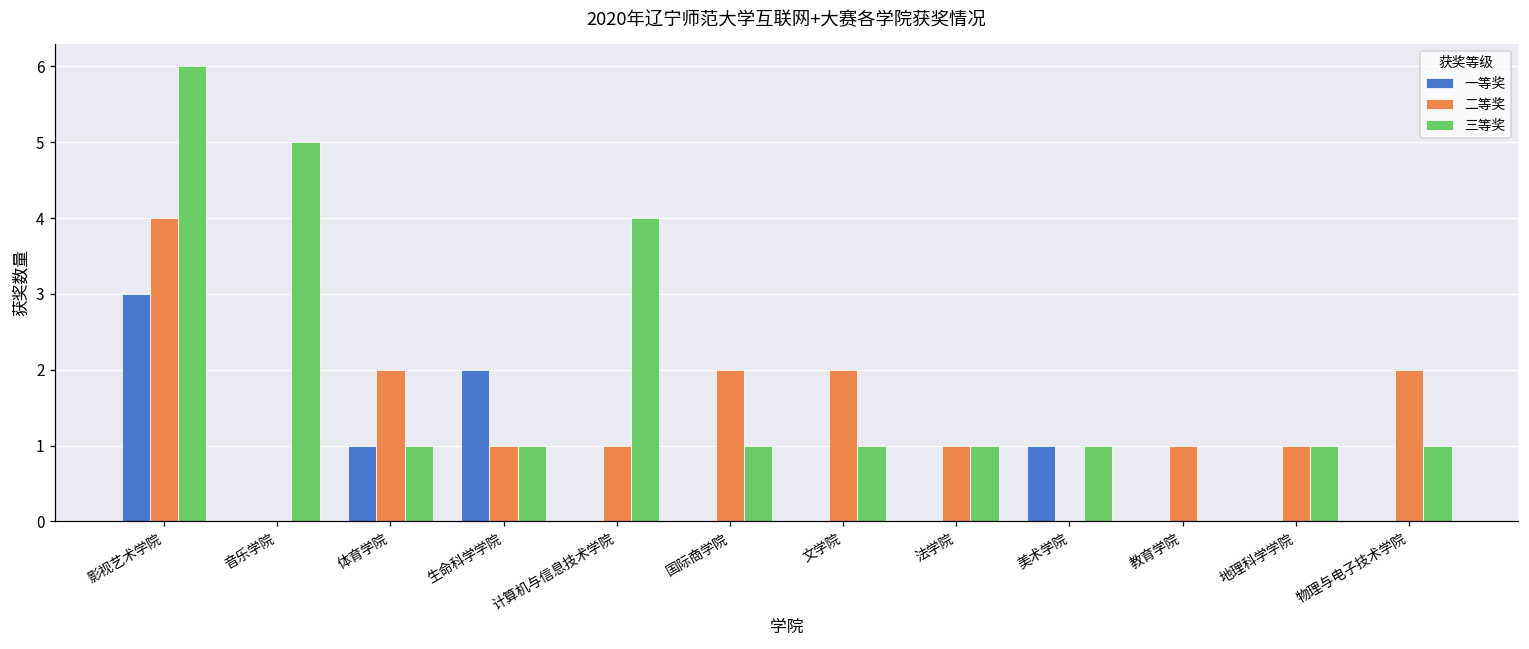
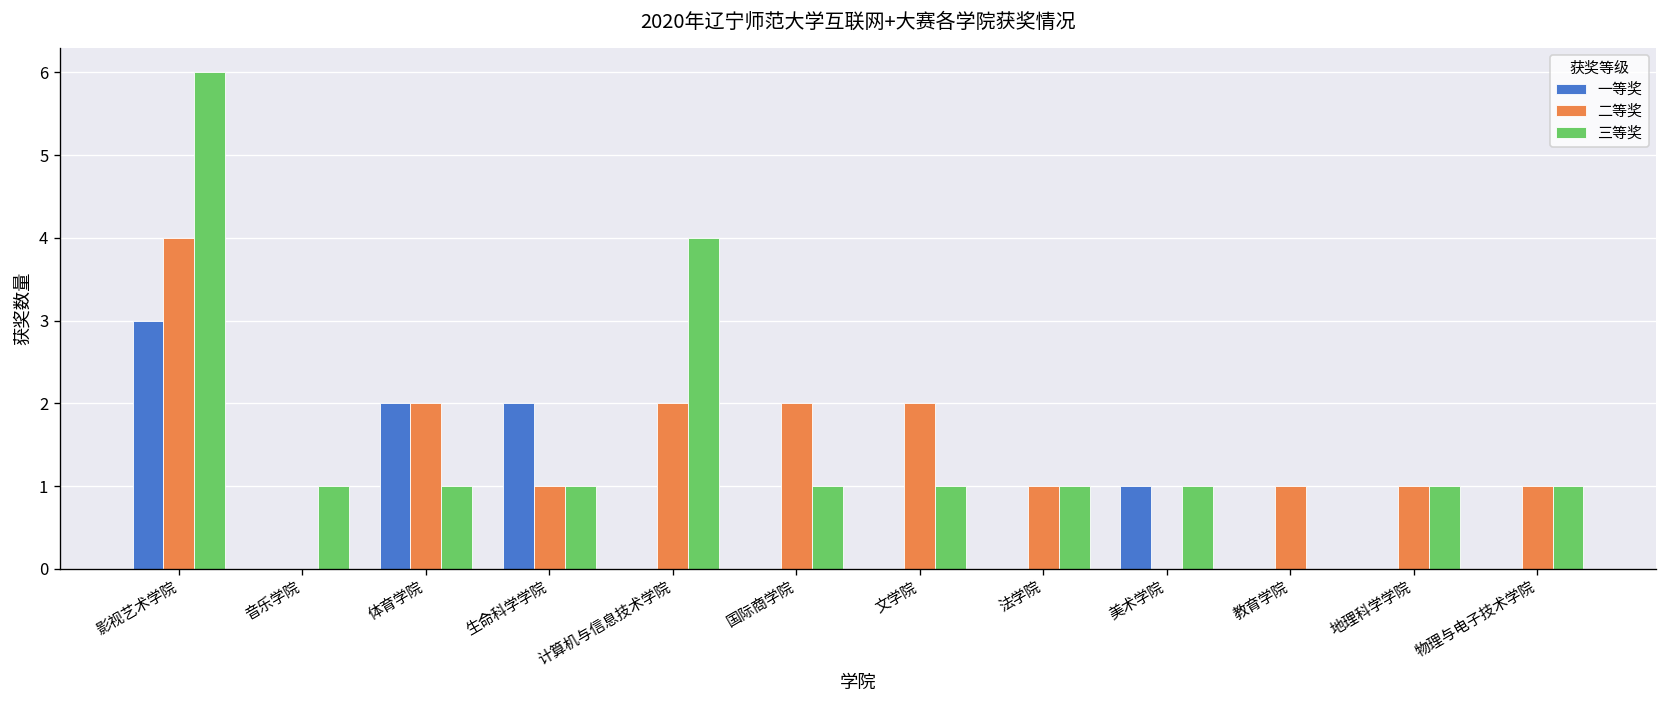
三等奖, 音乐学院: 5 -> 1
一等奖, 体育学院: 1 -> 2
二等奖, 计算机与信息技术学院: 1 -> 2
二等奖, 物理与电子技术学院: 2 -> 1
